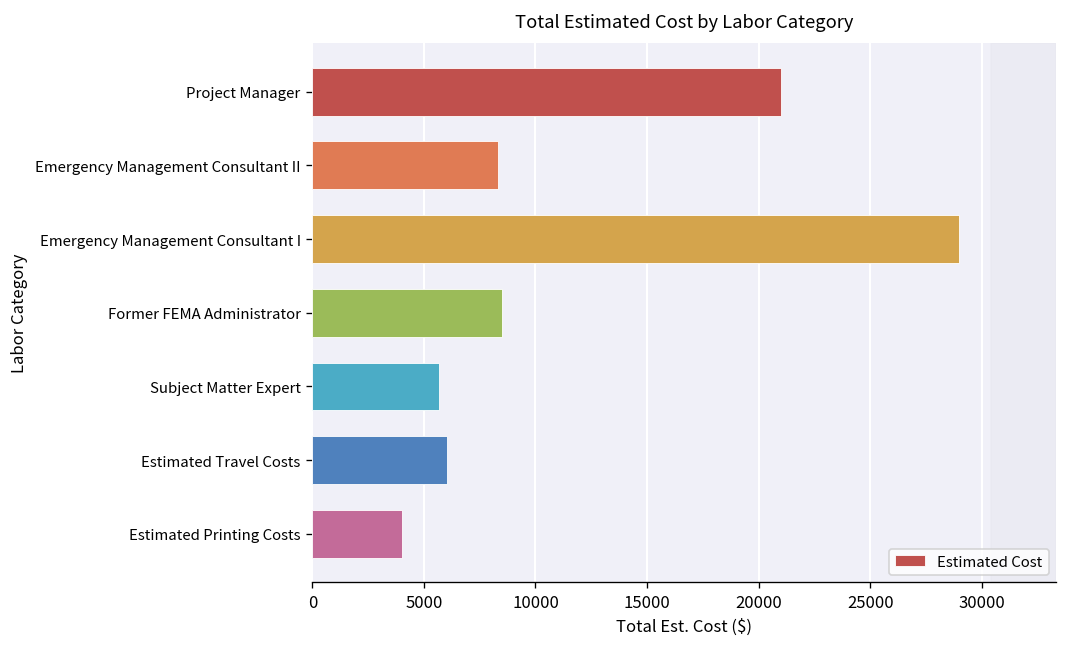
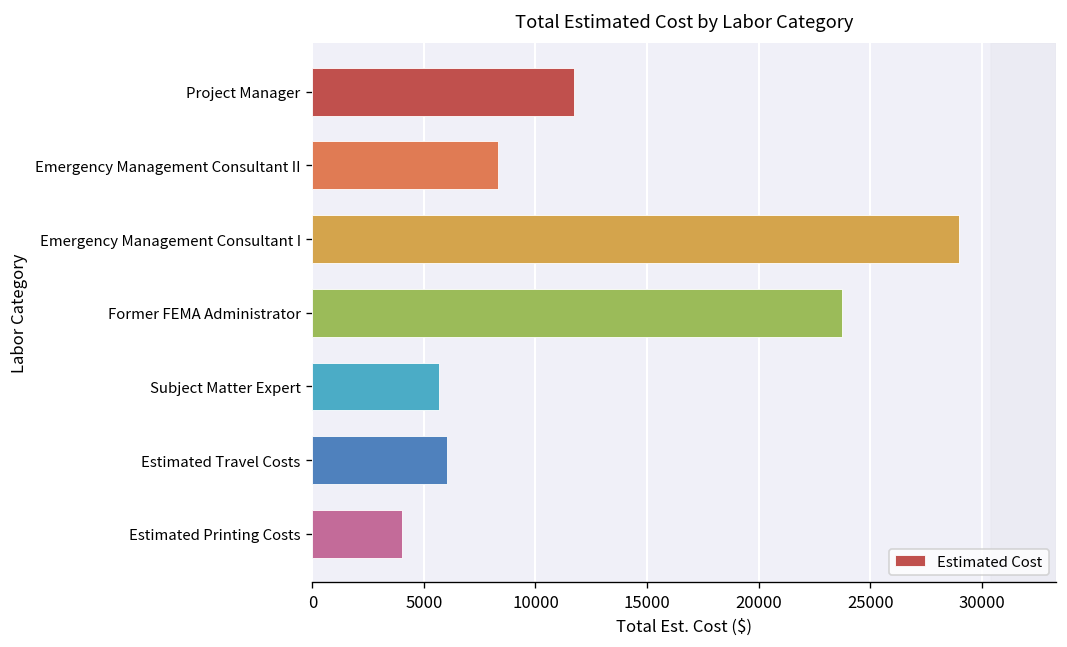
Project Manager: 21000 -> 11700
Former FEMA Administrator: 8500 -> 23700
